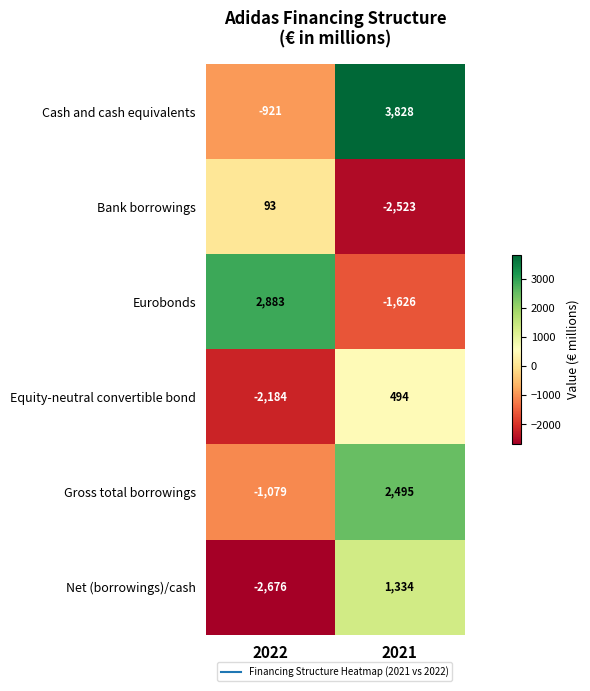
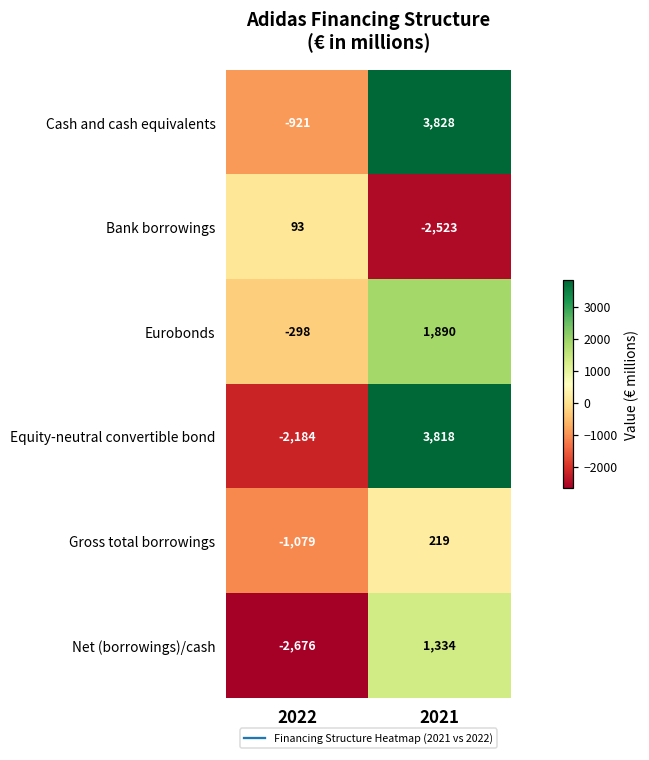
Eurobonds, 2022: 2,883 -> -298
Eurobonds, 2021: -1,626 -> 1,890
Equity-neutral convertible bond, 2021: 494 -> 3,818
Gross total borrowings, 2021: 2,495 -> 219
